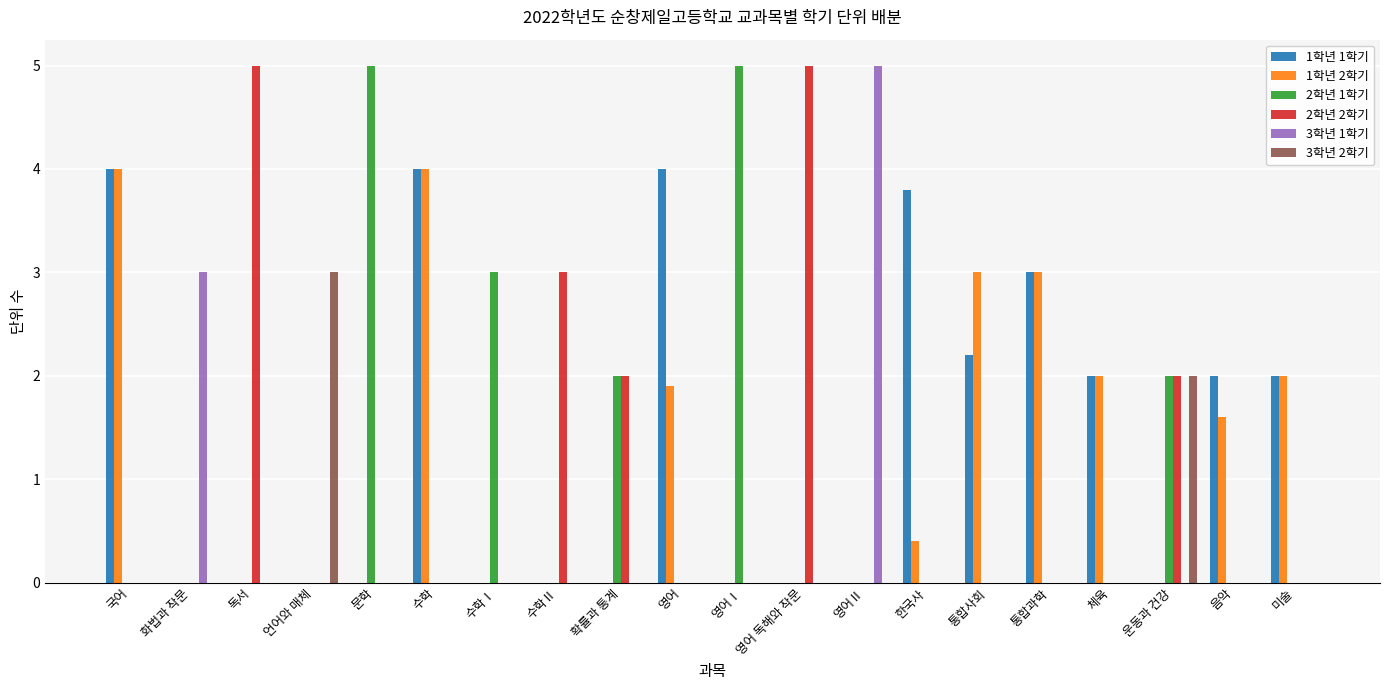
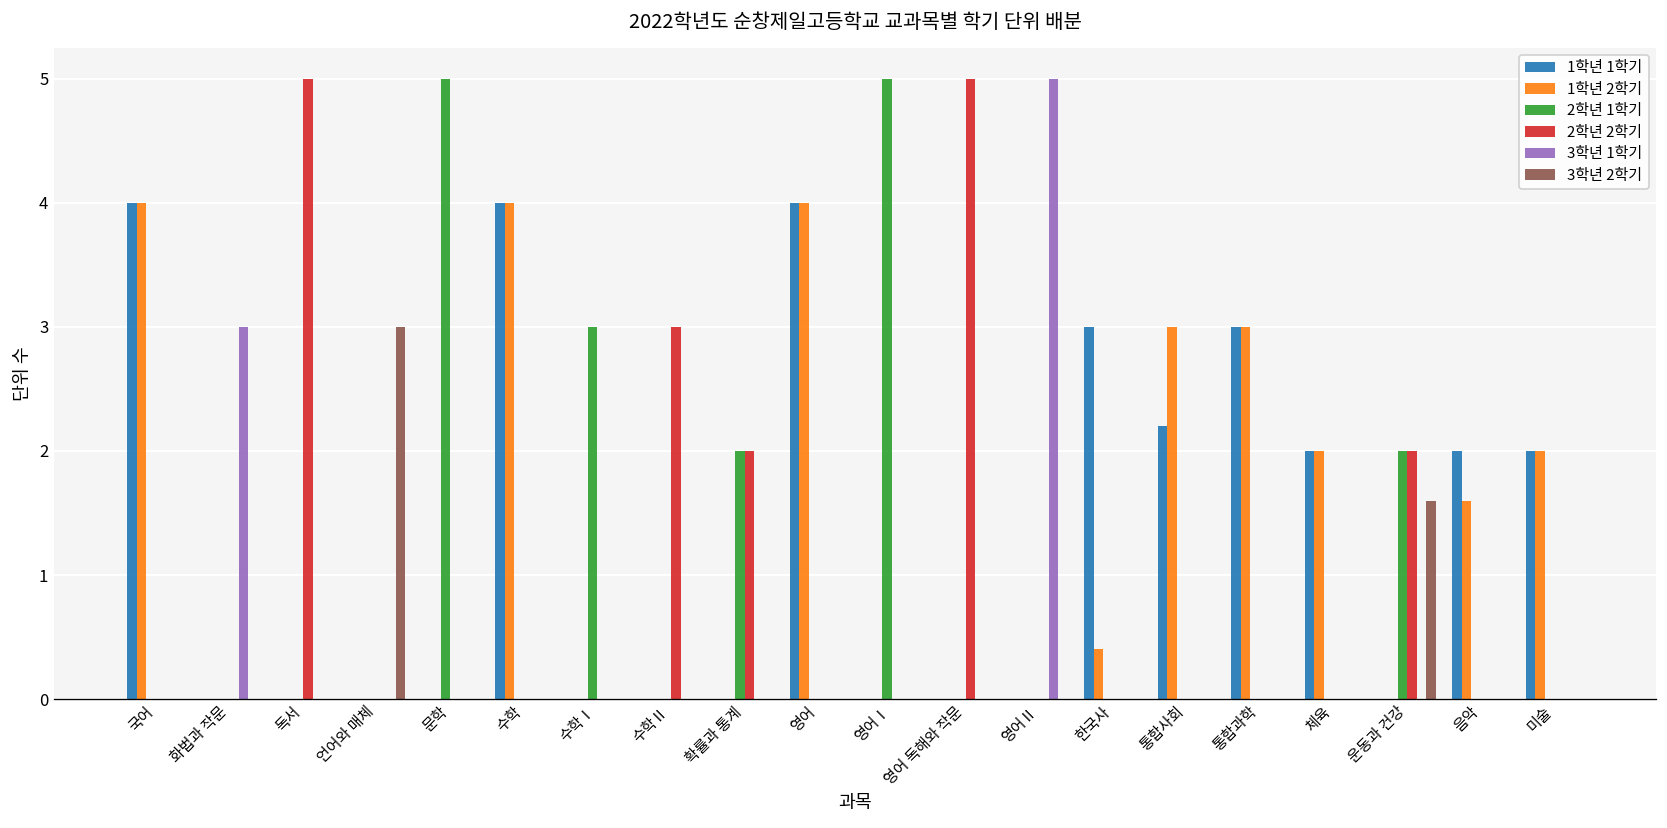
1학년 2학기, 영어: 1.9 -> 4.0
1학년 1학기, 한국사: 3.8 -> 3.0
3학년 2학기, 운동과 건강: 2.0 -> 1.6
